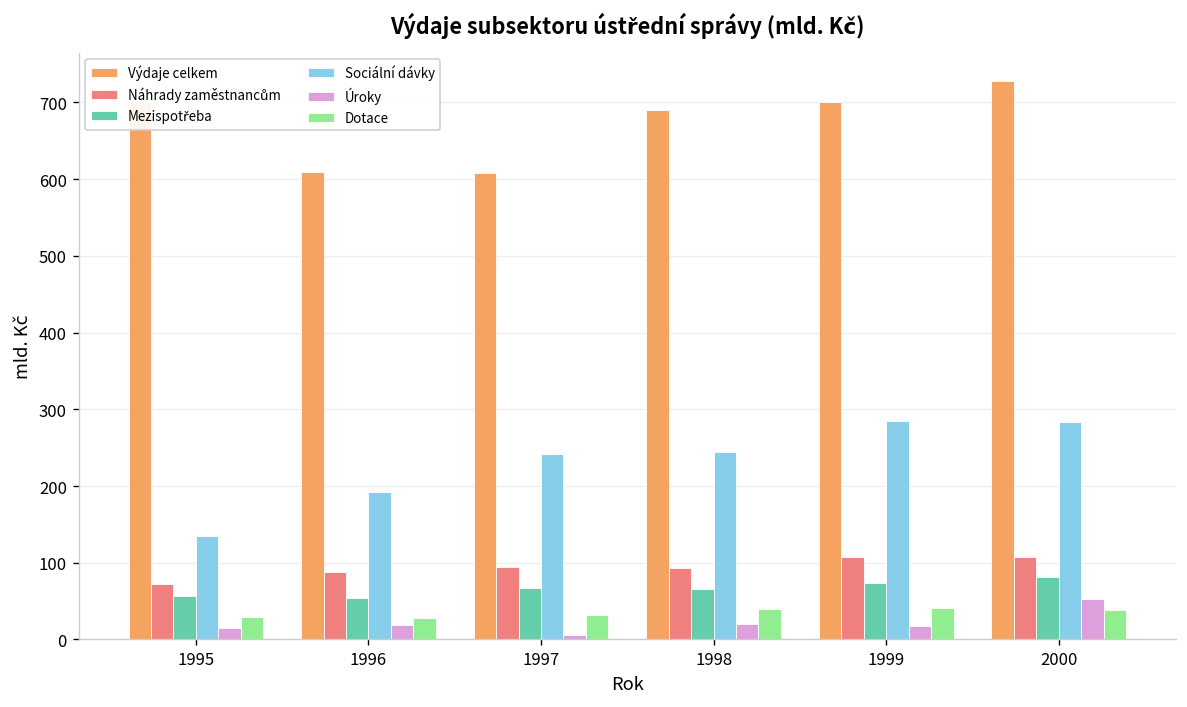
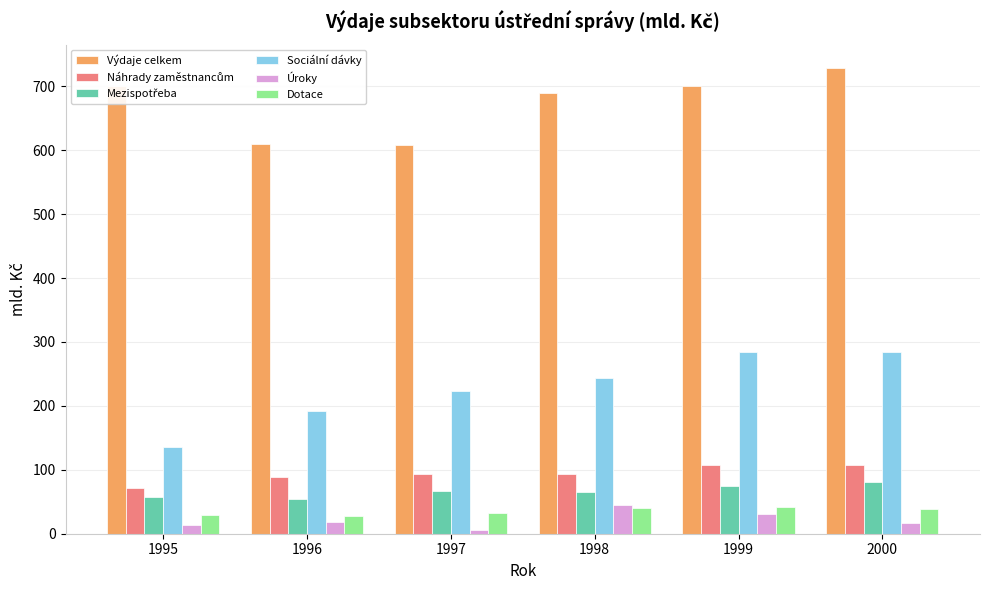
Sociální dávky, 1997: 240 -> 220
Úroky, 1998: 20 -> 40
Úroky, 1999: 20 -> 30
Úroky, 2000: 50 -> 20
